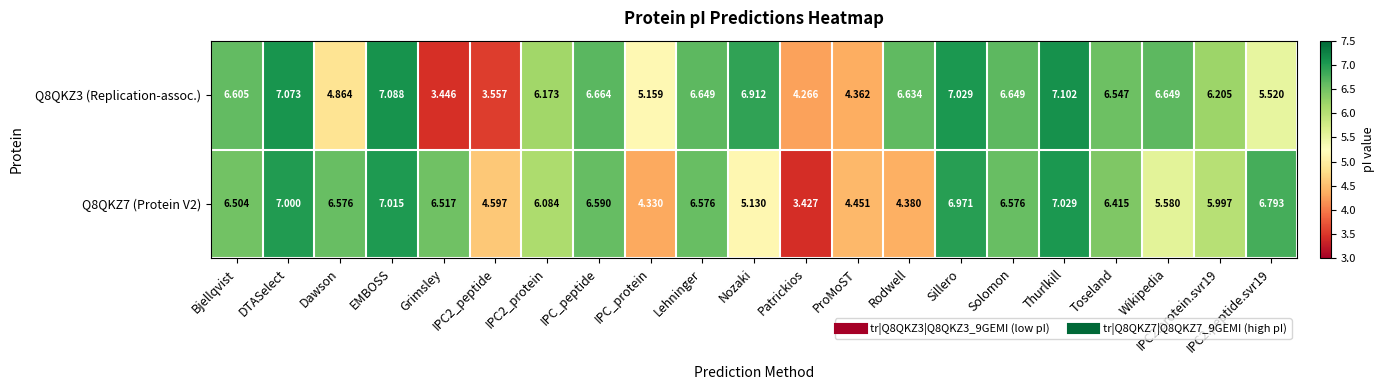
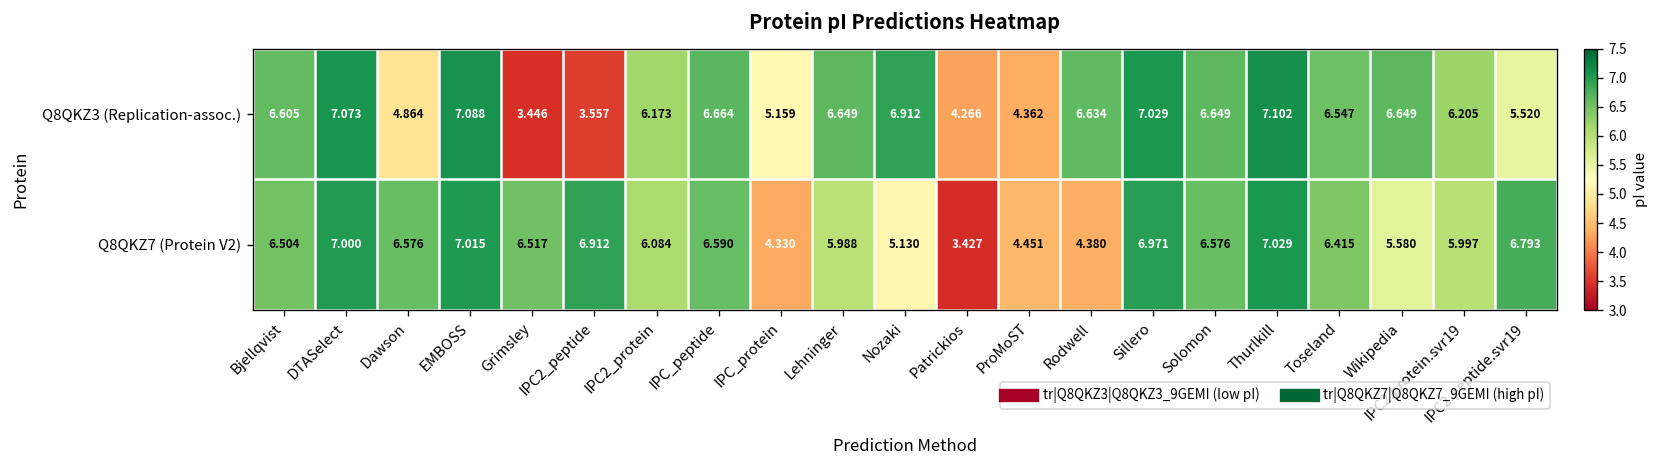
Q8QKZ7 (Protein V2), IPC2_peptide: 4.597 -> 6.912
Q8QKZ7 (Protein V2), Lehninger: 6.576 -> 5.988
